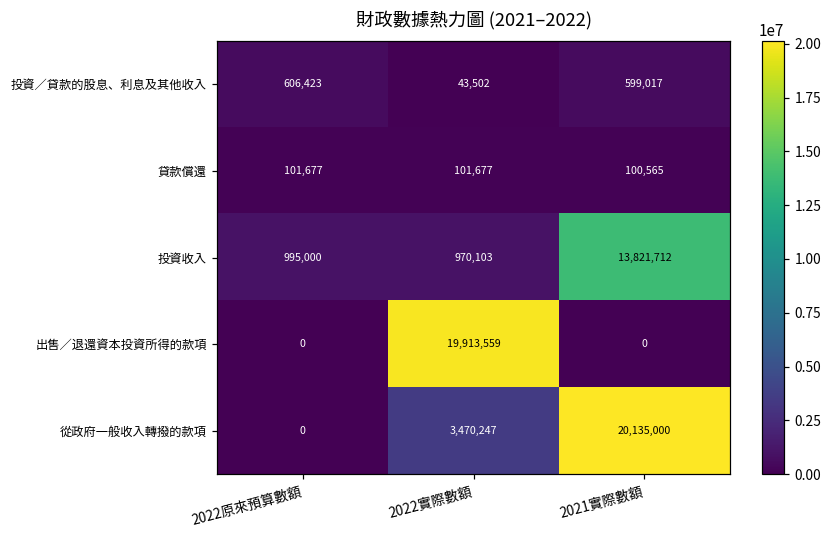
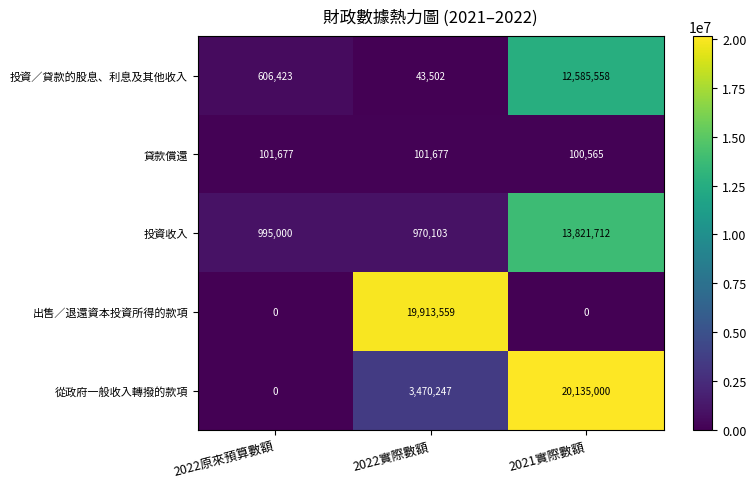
投資／貸款的股息、利息及其他收入, 2021實際數額: 599,017 -> 12,585,558
